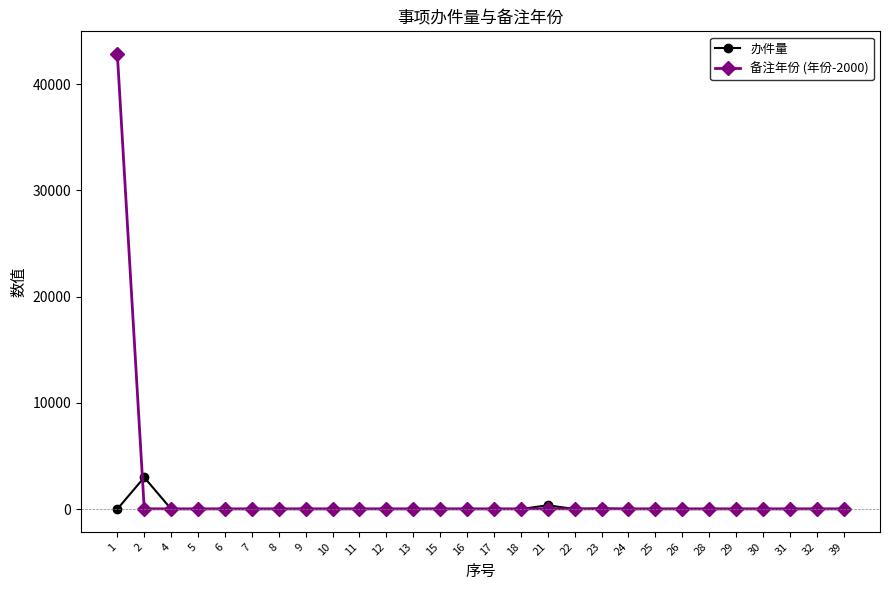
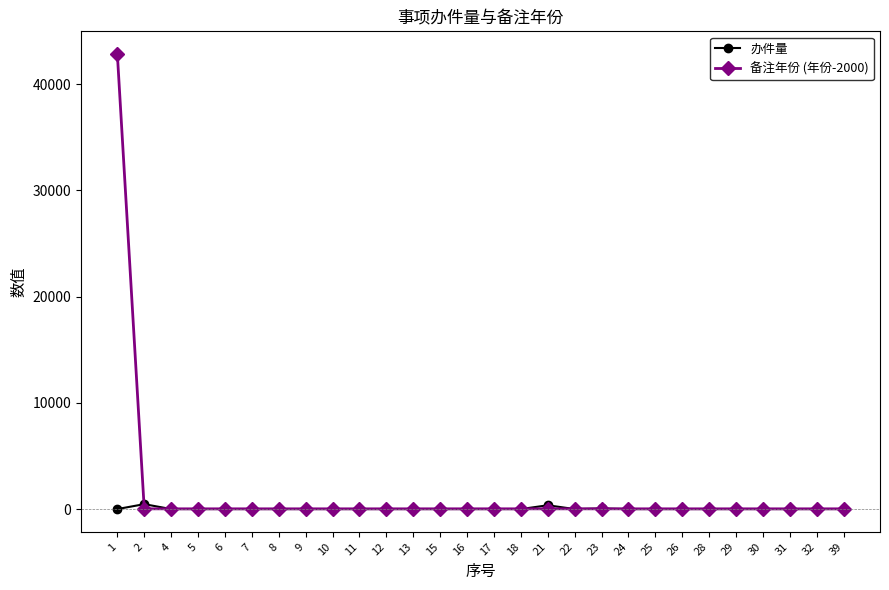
办件量, 2: 3000 -> 500
